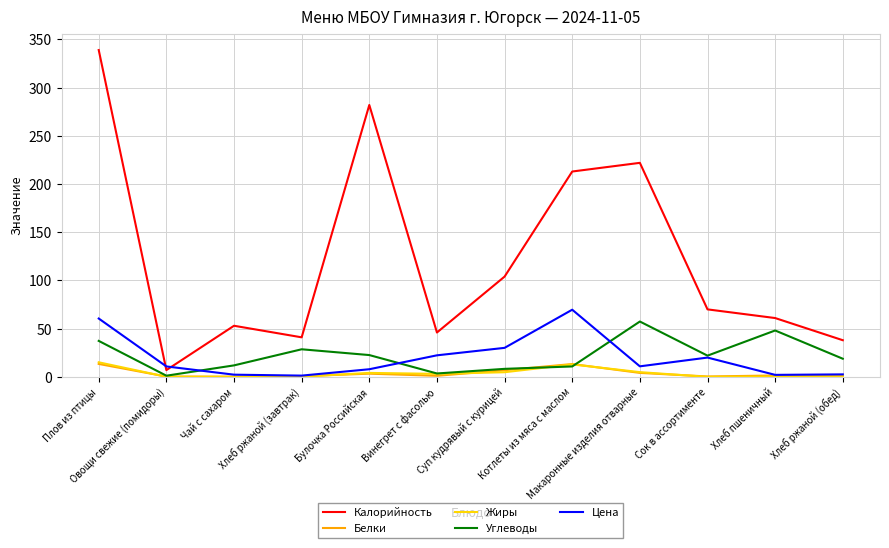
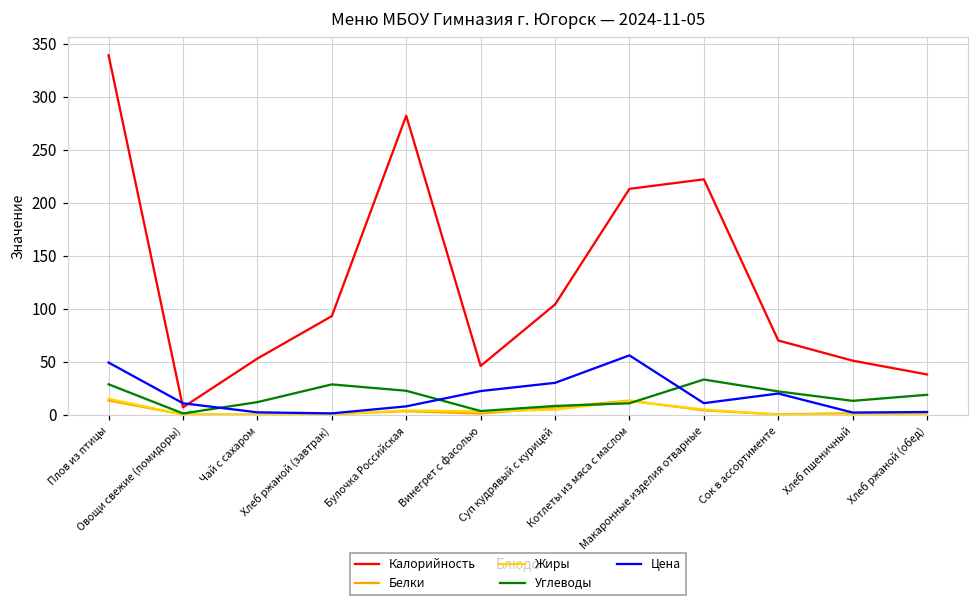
Углеводы, Плов из птицы: 40 -> 30
Цена, Плов из птицы: 60 -> 50
Калорийность, Хлеб ржаной (завтрак): 40 -> 90
Цена, Котлеты из мяса с маслом: 70 -> 60
Углеводы, Макаронные изделия отварные: 60 -> 30
Калорийность, Хлеб пшеничный: 60 -> 50
Углеводы, Хлеб пшеничный: 50 -> 10
